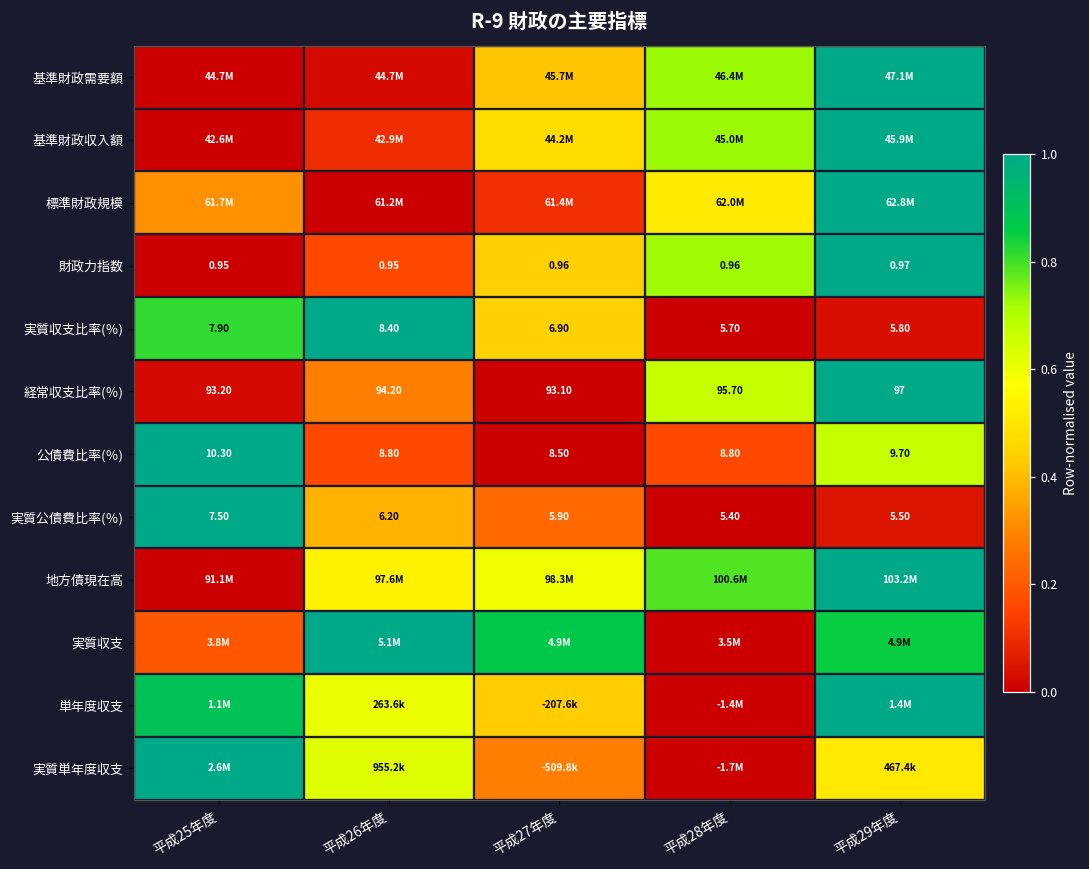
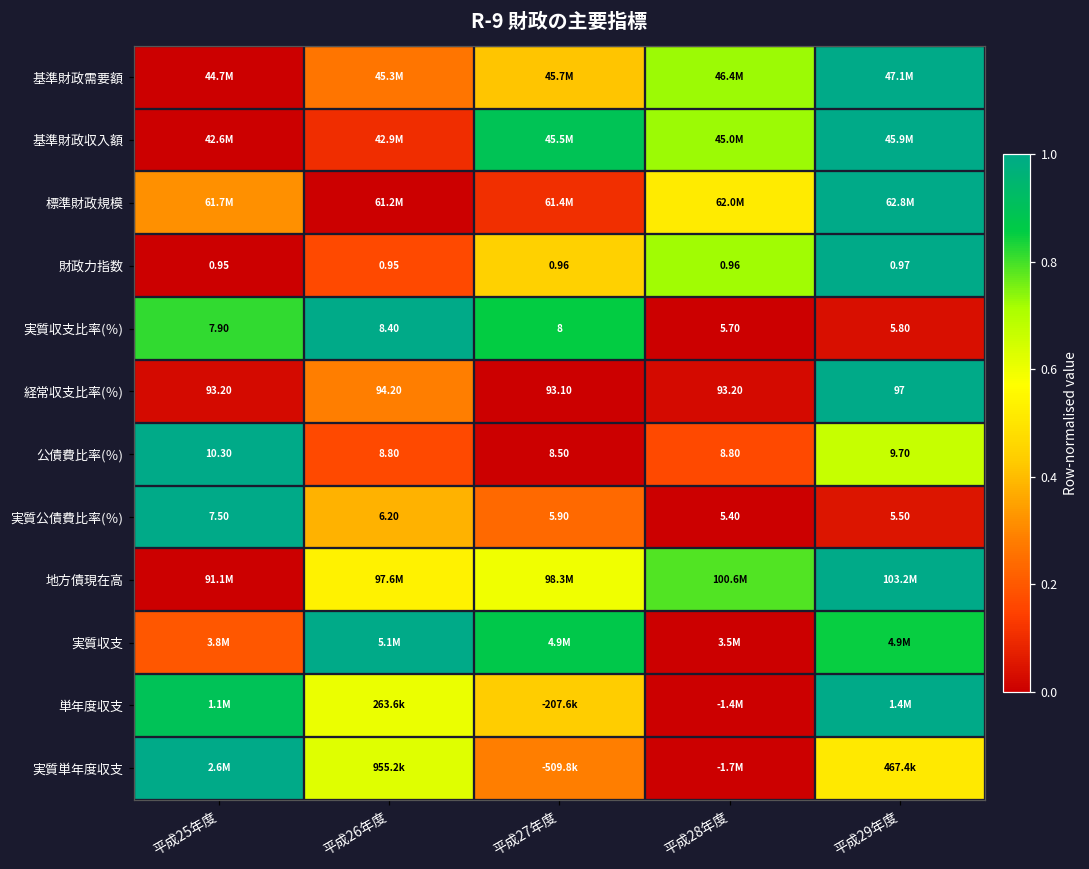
基準財政需要額, 平成26年度: 44.7M -> 45.3M
基準財政収入額, 平成27年度: 44.2M -> 45.5M
実質収支比率(％), 平成27年度: 6.90 -> 8
経常収支比率(％), 平成28年度: 95.70 -> 93.20
